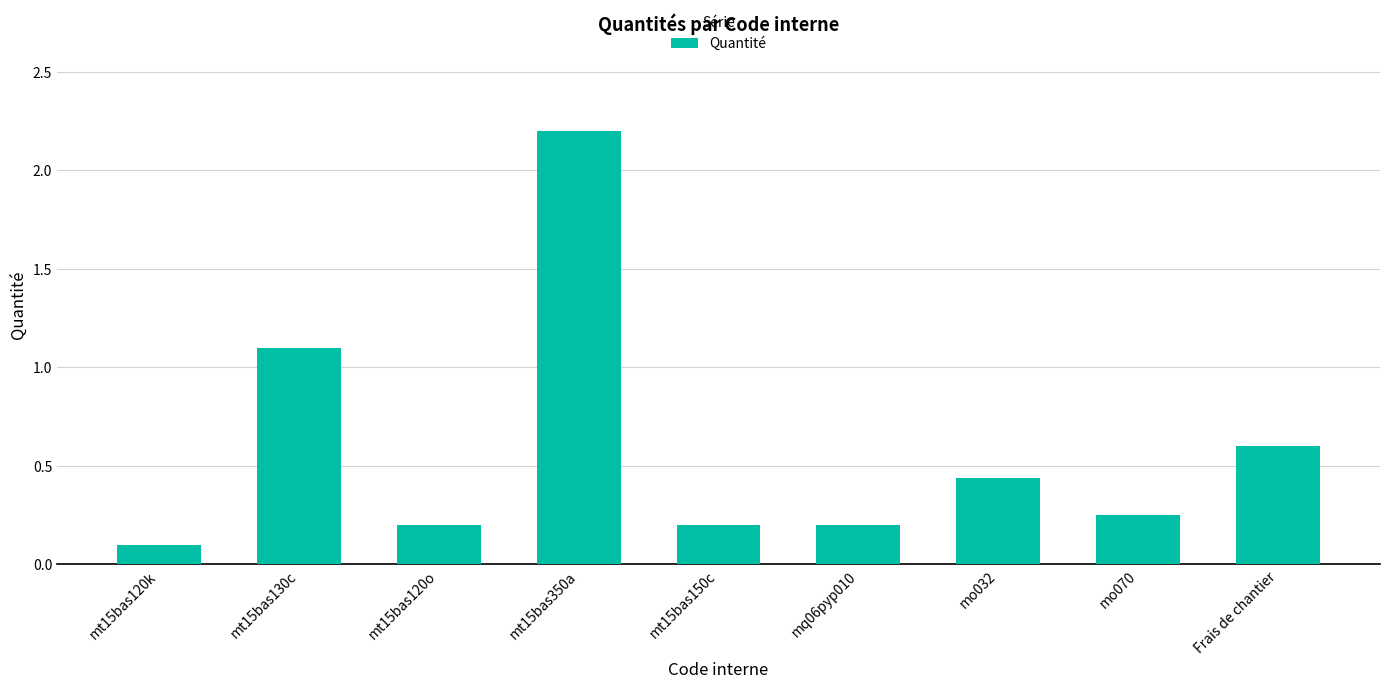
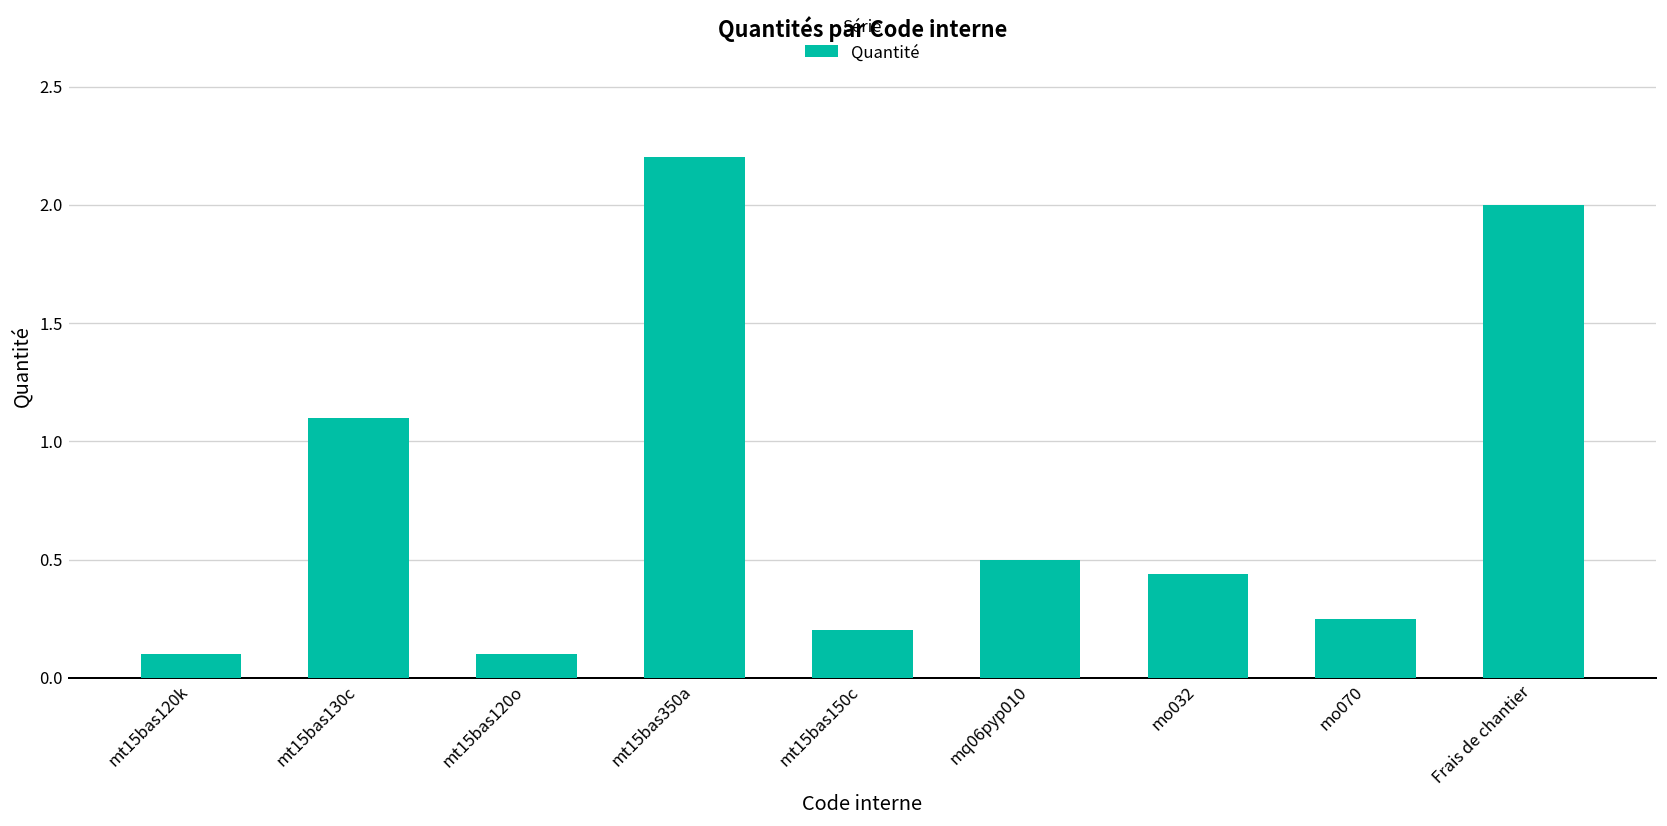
mt15bas120o: 0.2 -> 0.1
mq06pyp010: 0.2 -> 0.5
Frais de chantier: 0.6 -> 2.0
